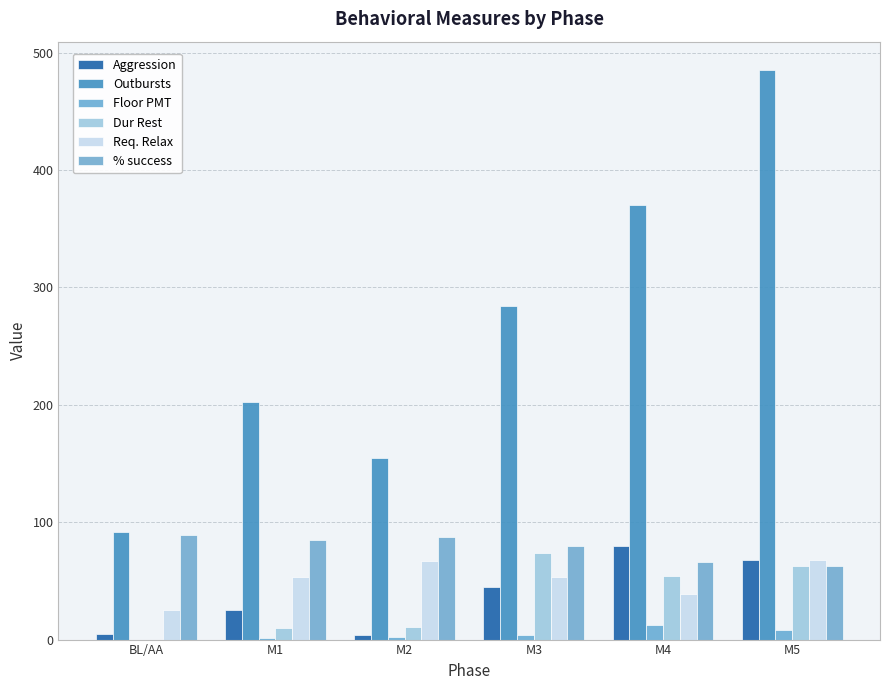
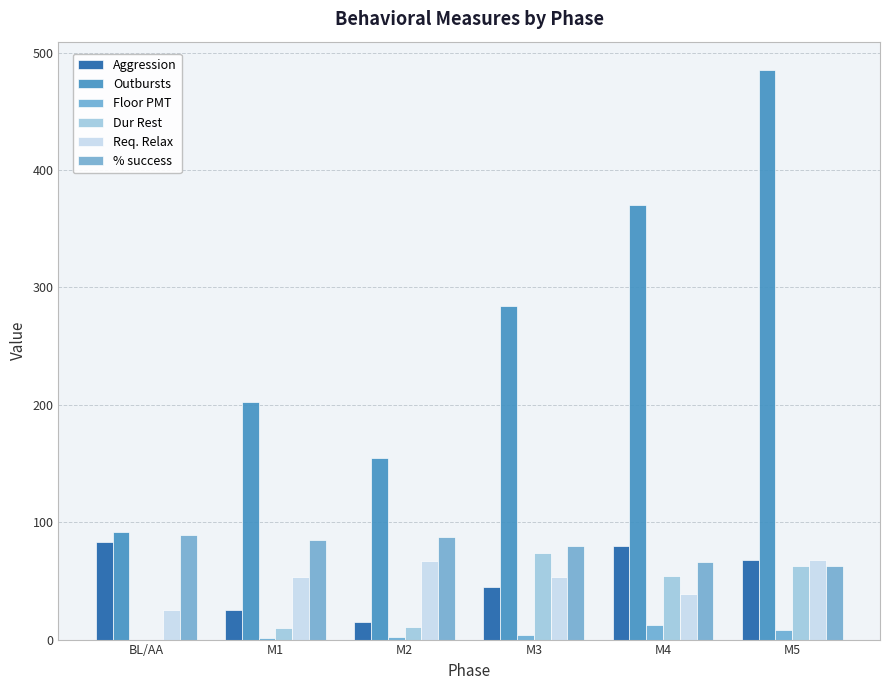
Aggression, BL/AA: 5 -> 83
Aggression, M2: 4 -> 15
